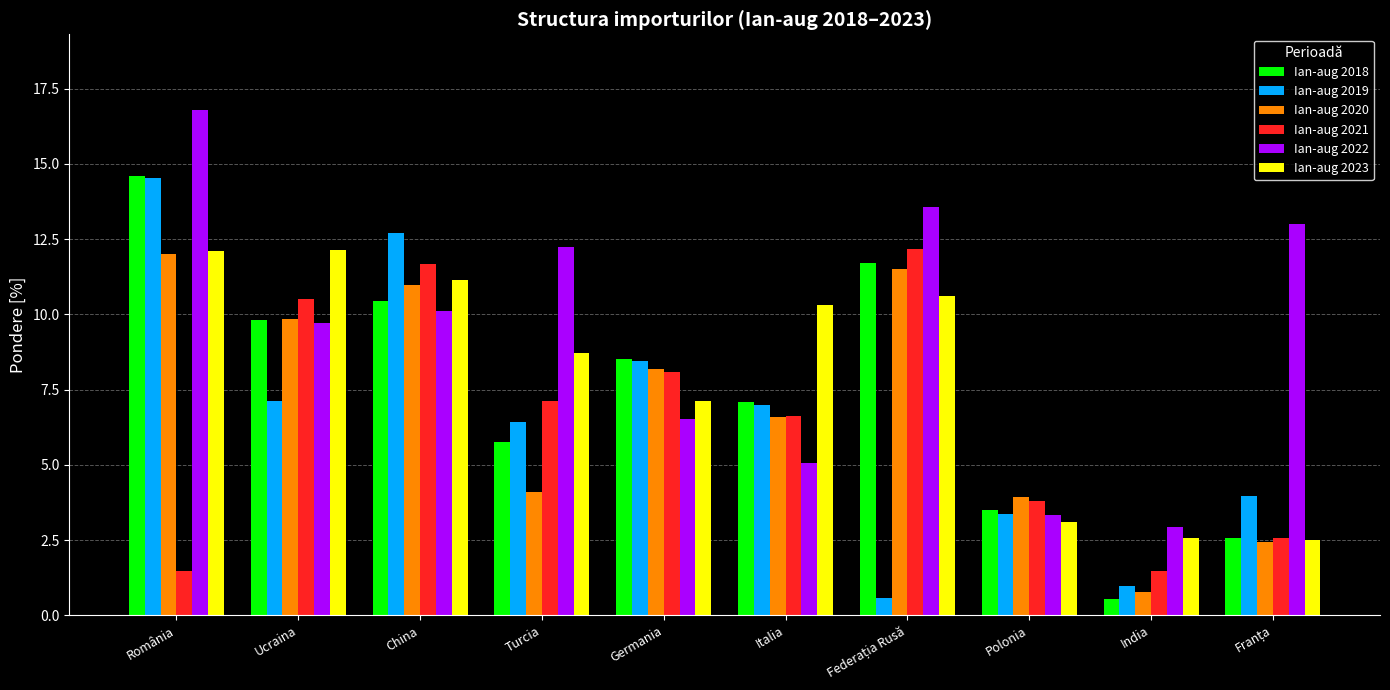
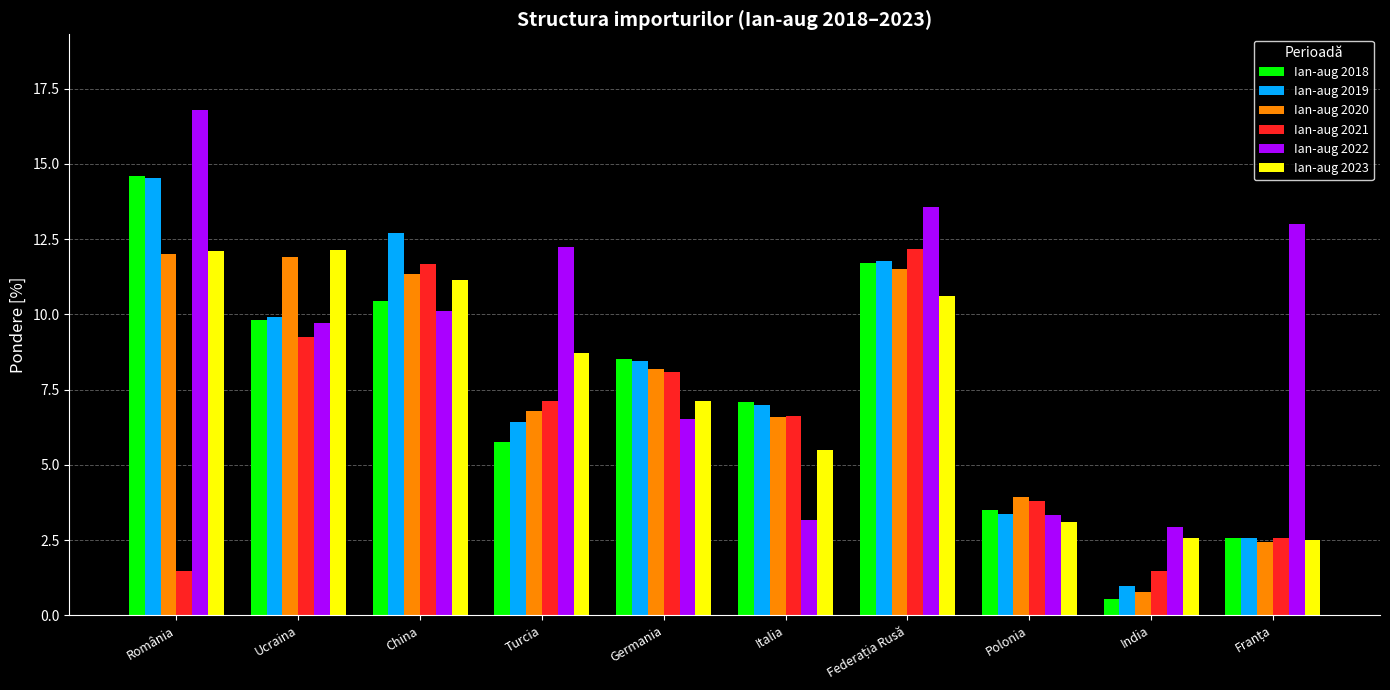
Ian-aug 2019, Ucraina: 7.1 -> 9.9
Ian-aug 2020, Ucraina: 9.8 -> 11.9
Ian-aug 2021, Ucraina: 10.5 -> 9.3
Ian-aug 2020, China: 11.0 -> 11.3
Ian-aug 2020, Turcia: 4.1 -> 6.8
Ian-aug 2022, Italia: 5.1 -> 3.2
Ian-aug 2023, Italia: 10.3 -> 5.5
Ian-aug 2019, Federația Rusă: 0.6 -> 11.8
Ian-aug 2019, Franța: 4.0 -> 2.6
